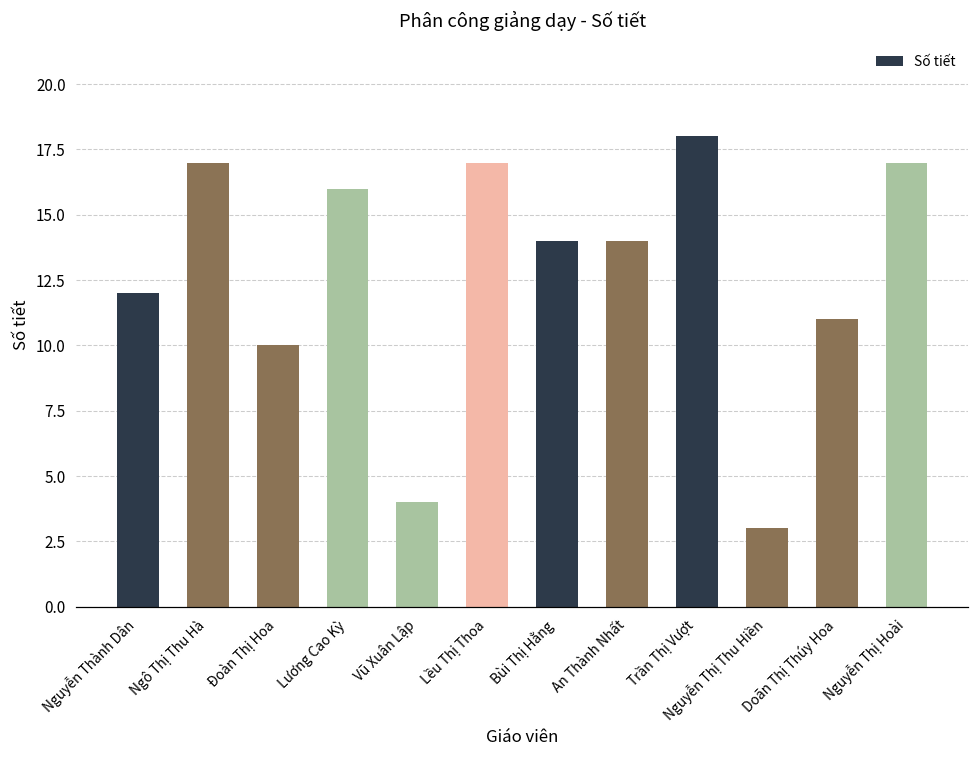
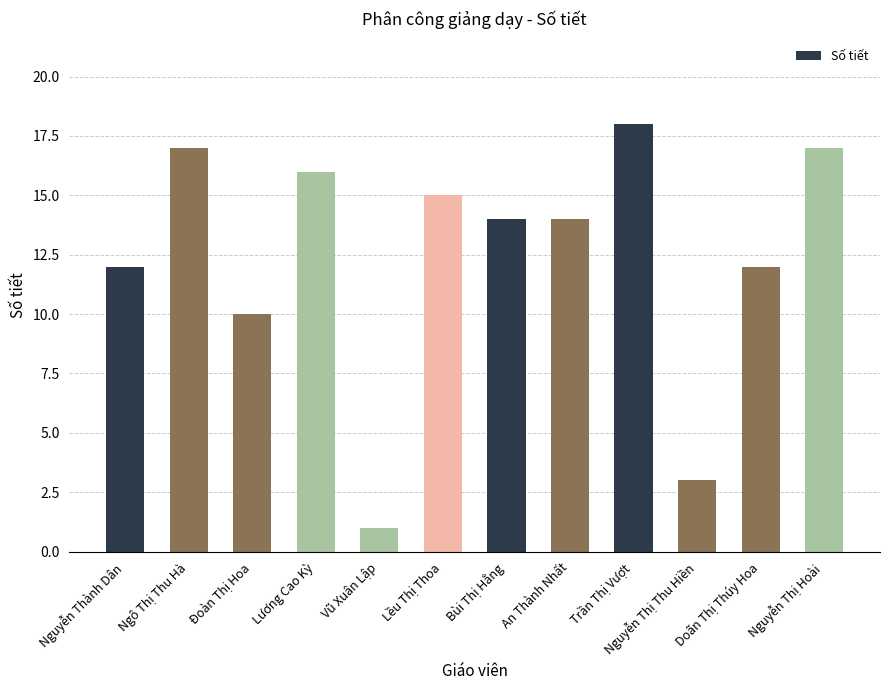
Vũ Xuân Lập: 4 -> 1
Lều Thị Thoa: 17 -> 15
Doãn Thị Thúy Hoa: 11 -> 12
